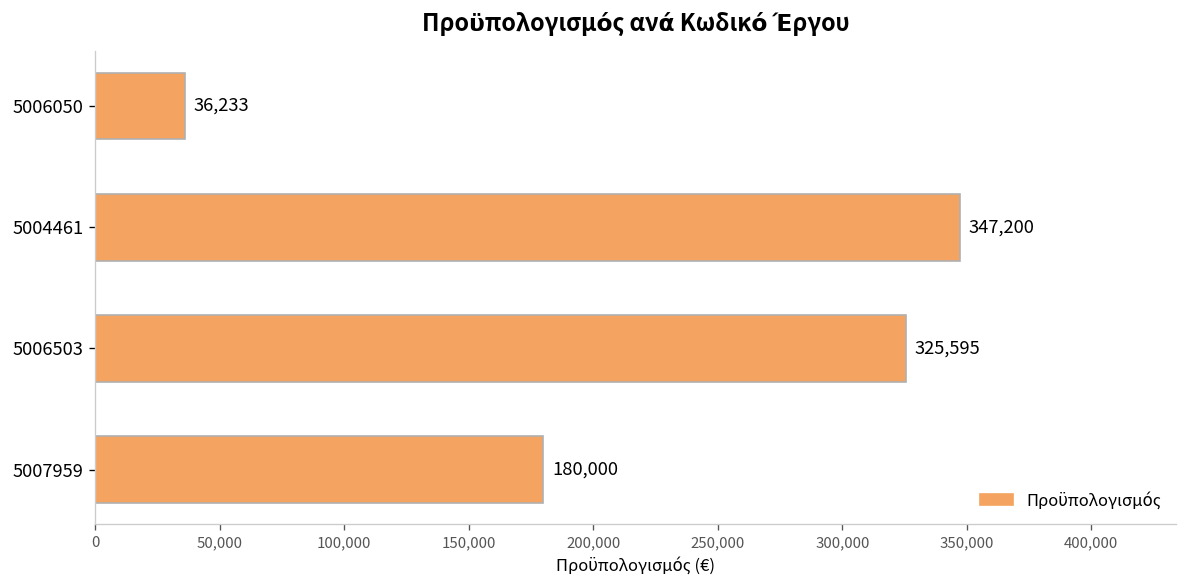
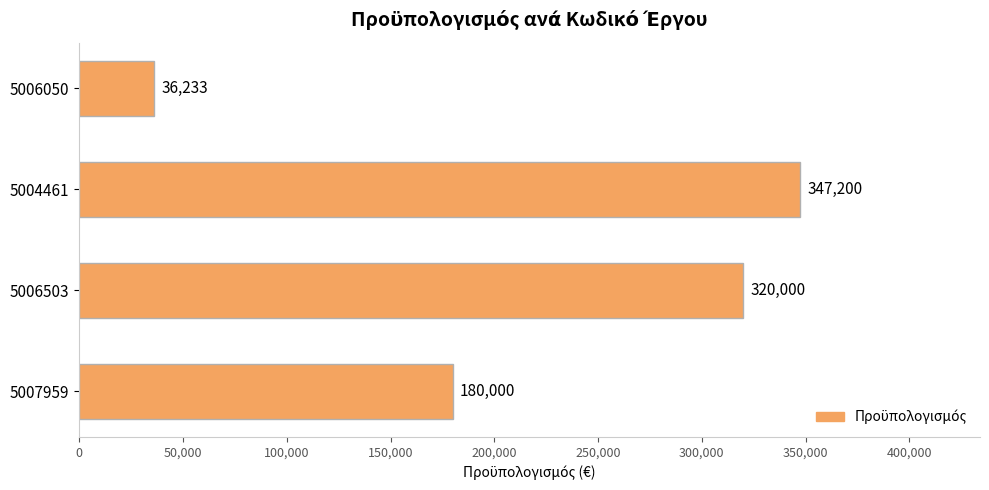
5006503: 325,595 -> 320,000
